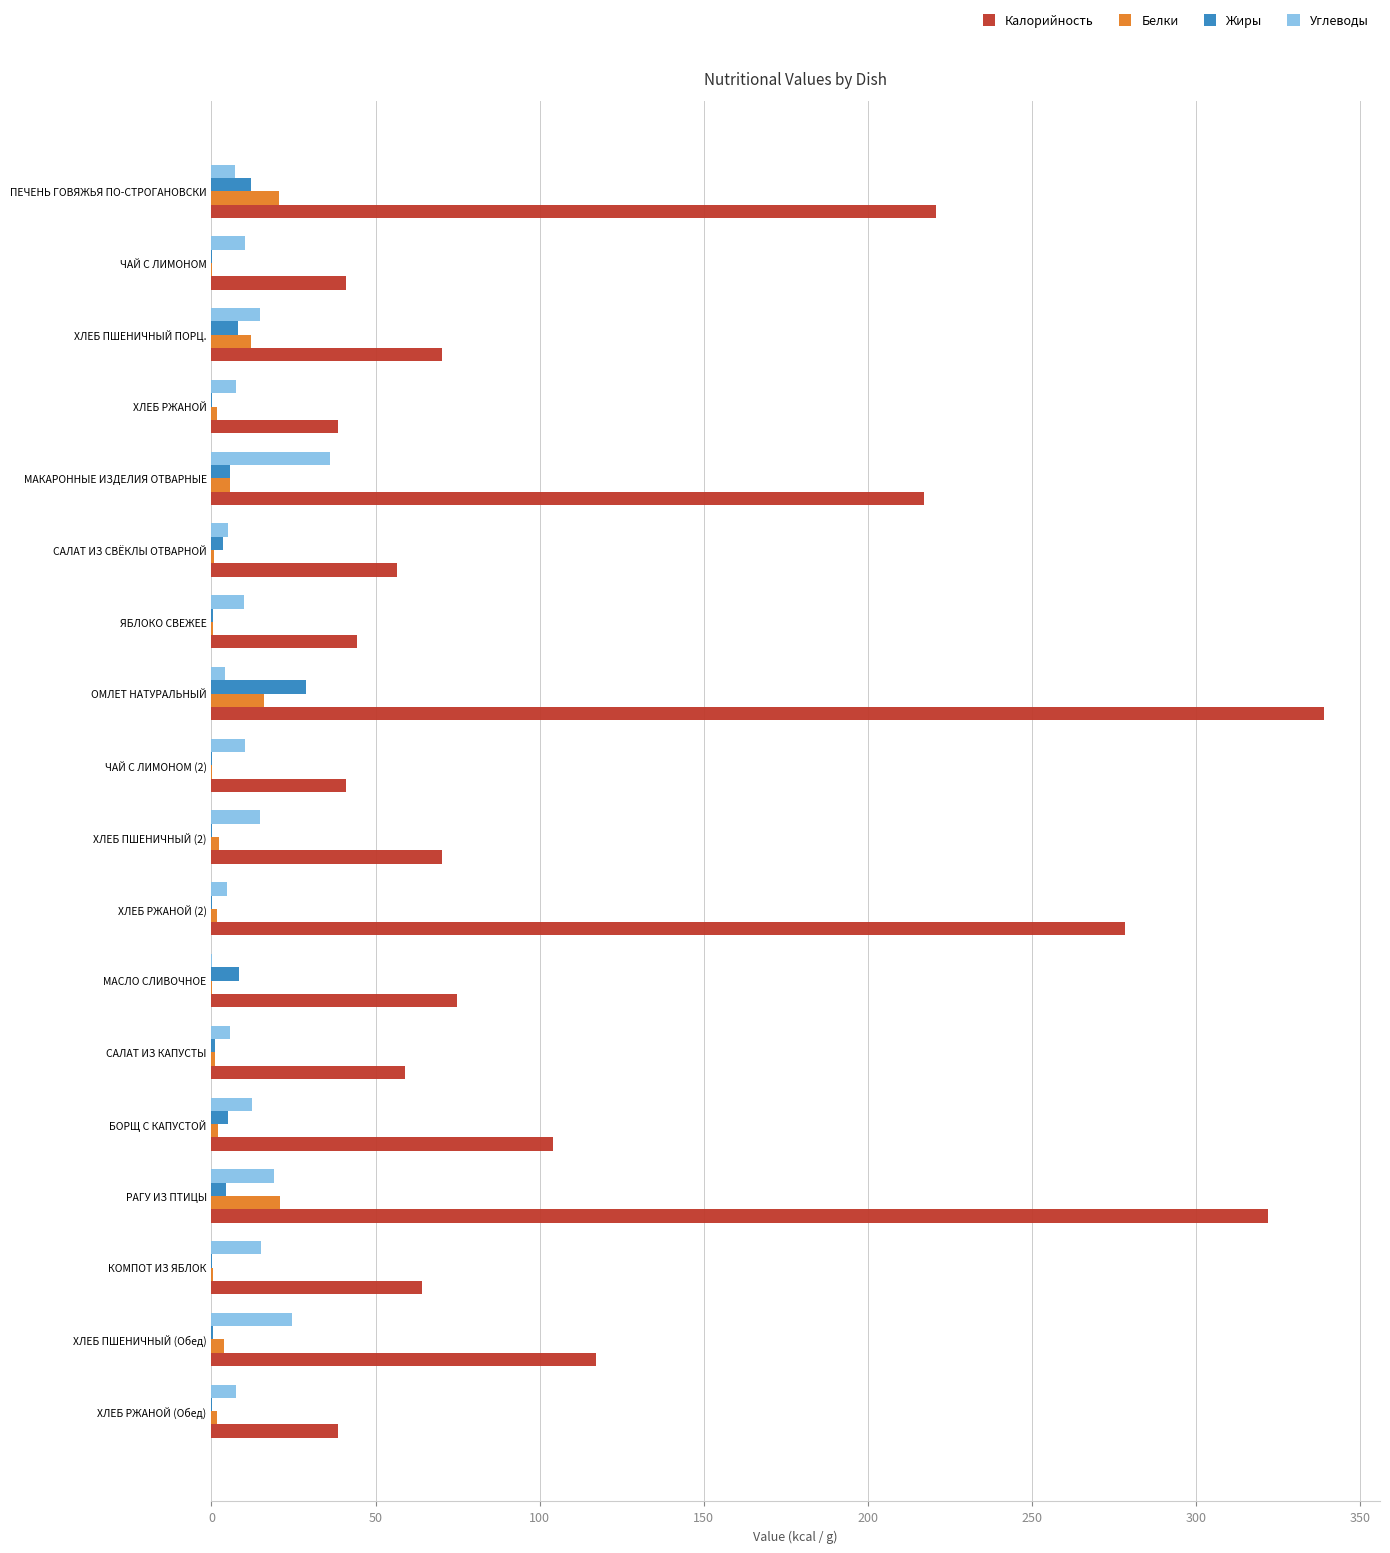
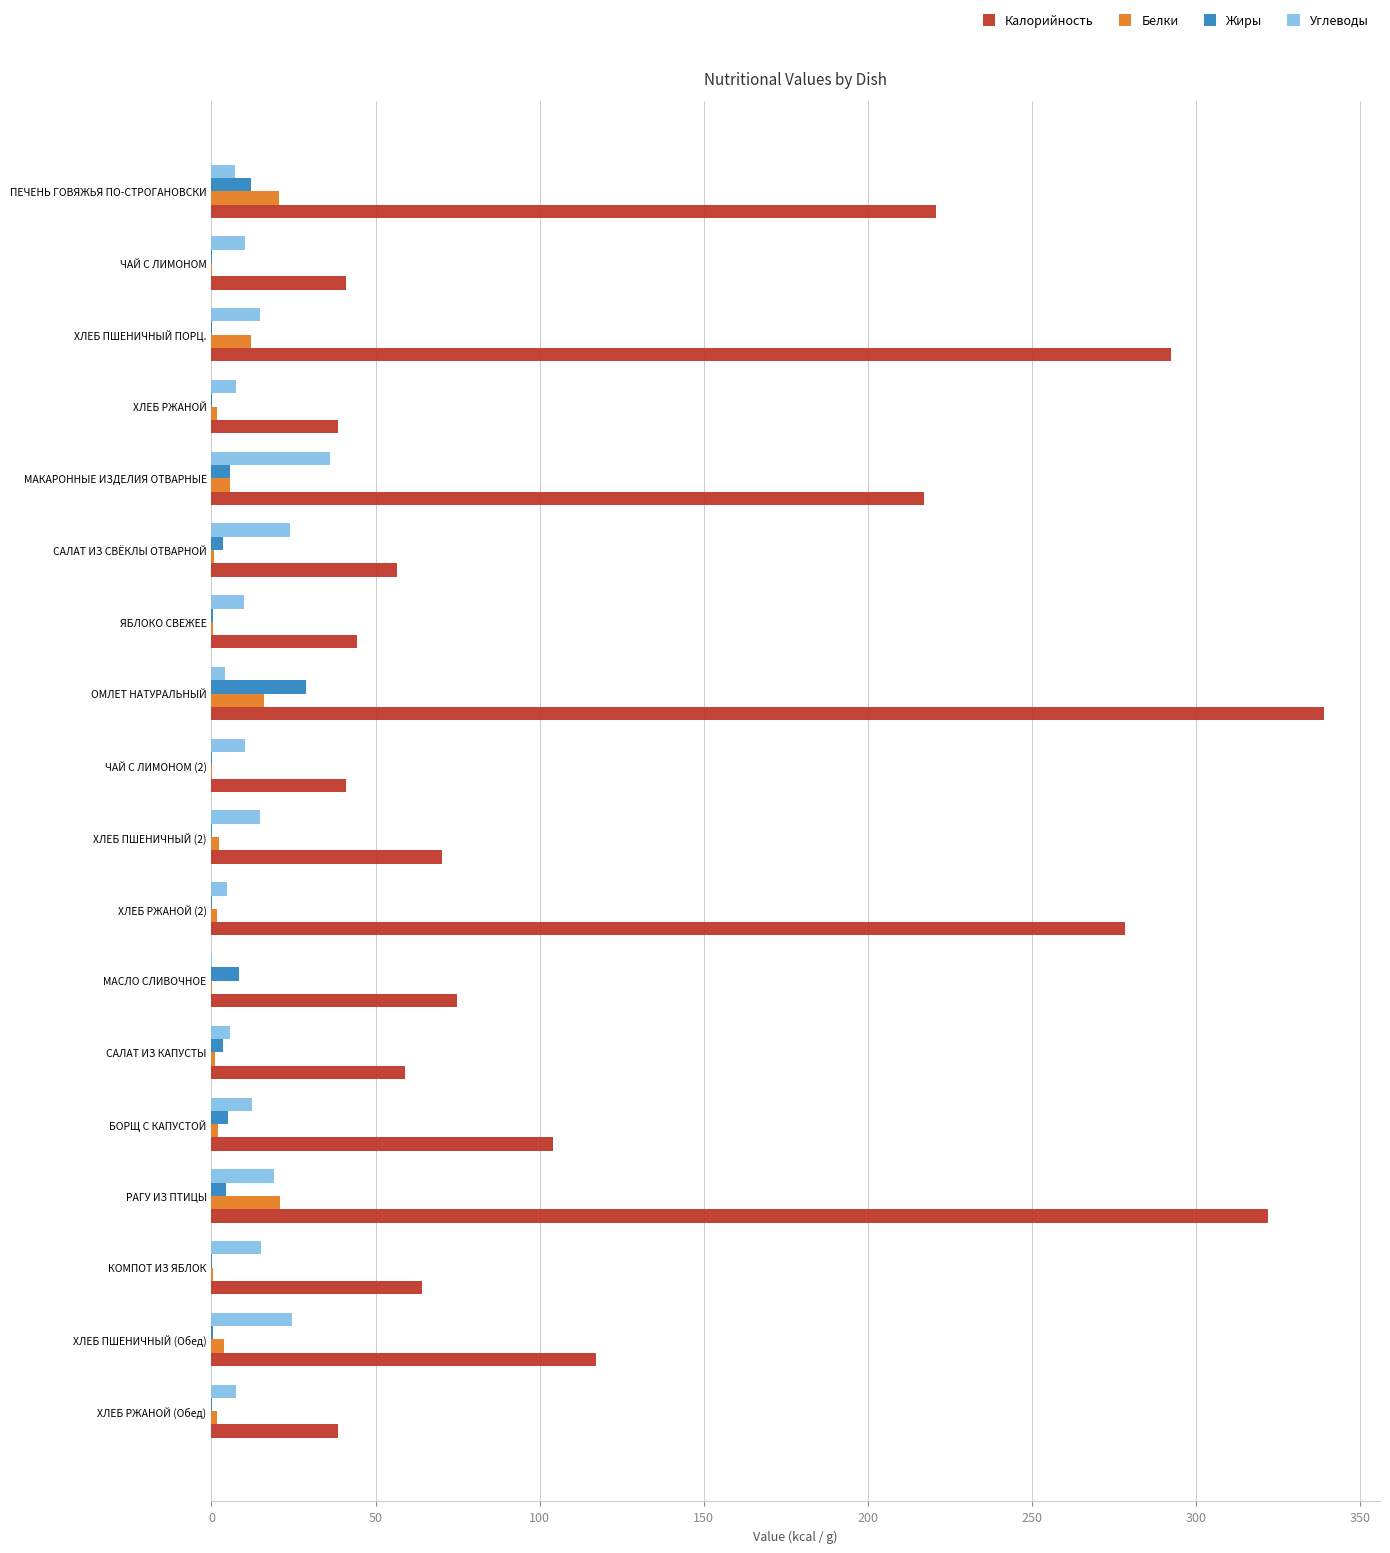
Жиры, ХЛЕБ ПШЕНИЧНЫЙ ПОРЦ.: 8 -> 0
Калорийность, ХЛЕБ ПШЕНИЧНЫЙ ПОРЦ.: 70 -> 293
Углеводы, САЛАТ ИЗ СВЁКЛЫ ОТВАРНОЙ: 5 -> 24
Жиры, САЛАТ ИЗ КАПУСТЫ: 1 -> 4
